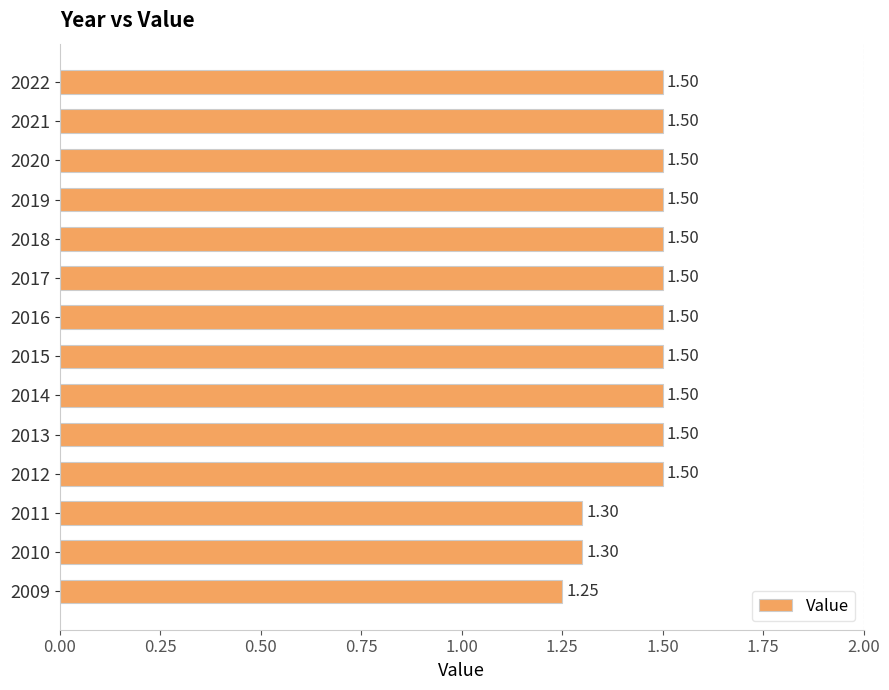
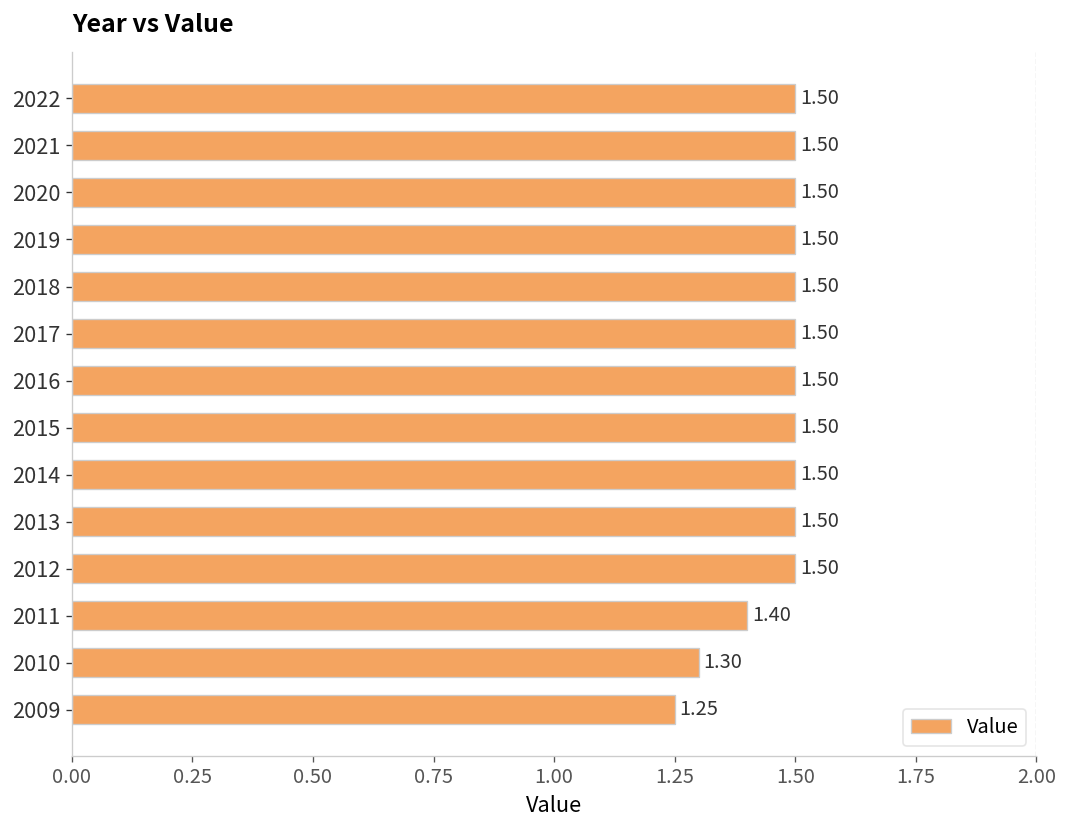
2011: 1.30 -> 1.40
